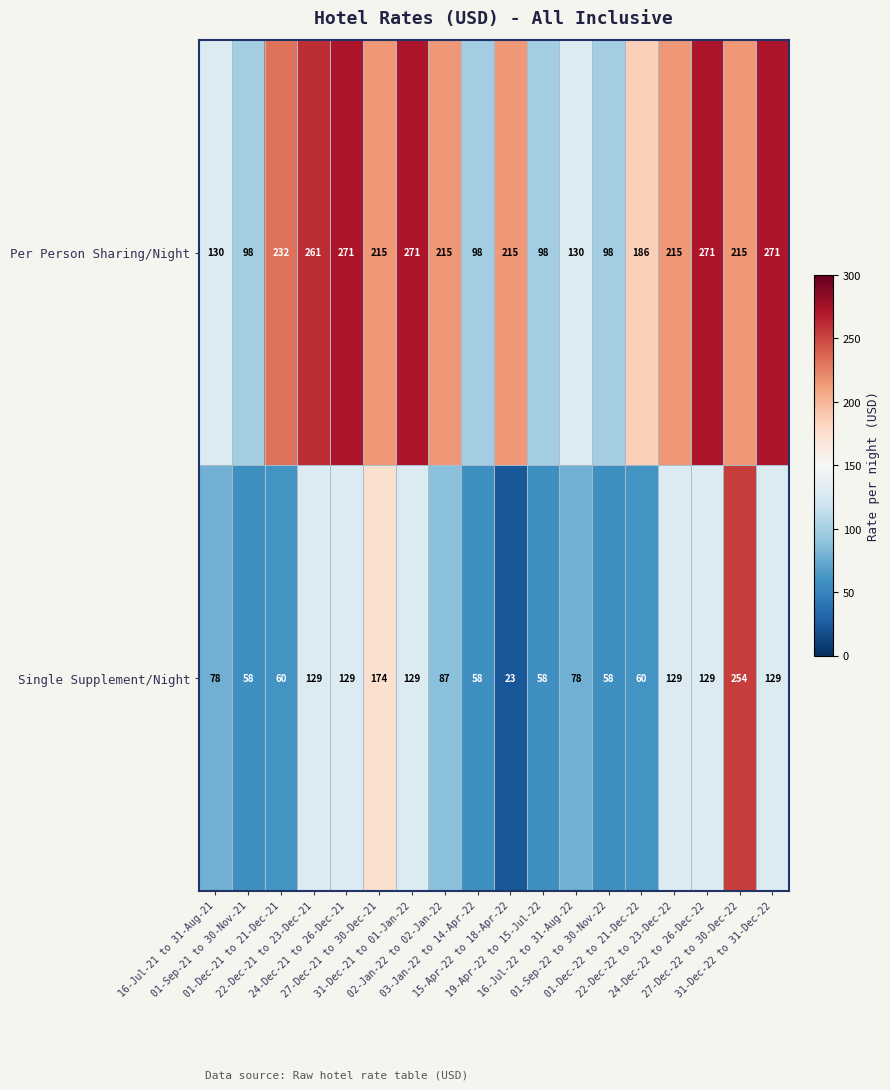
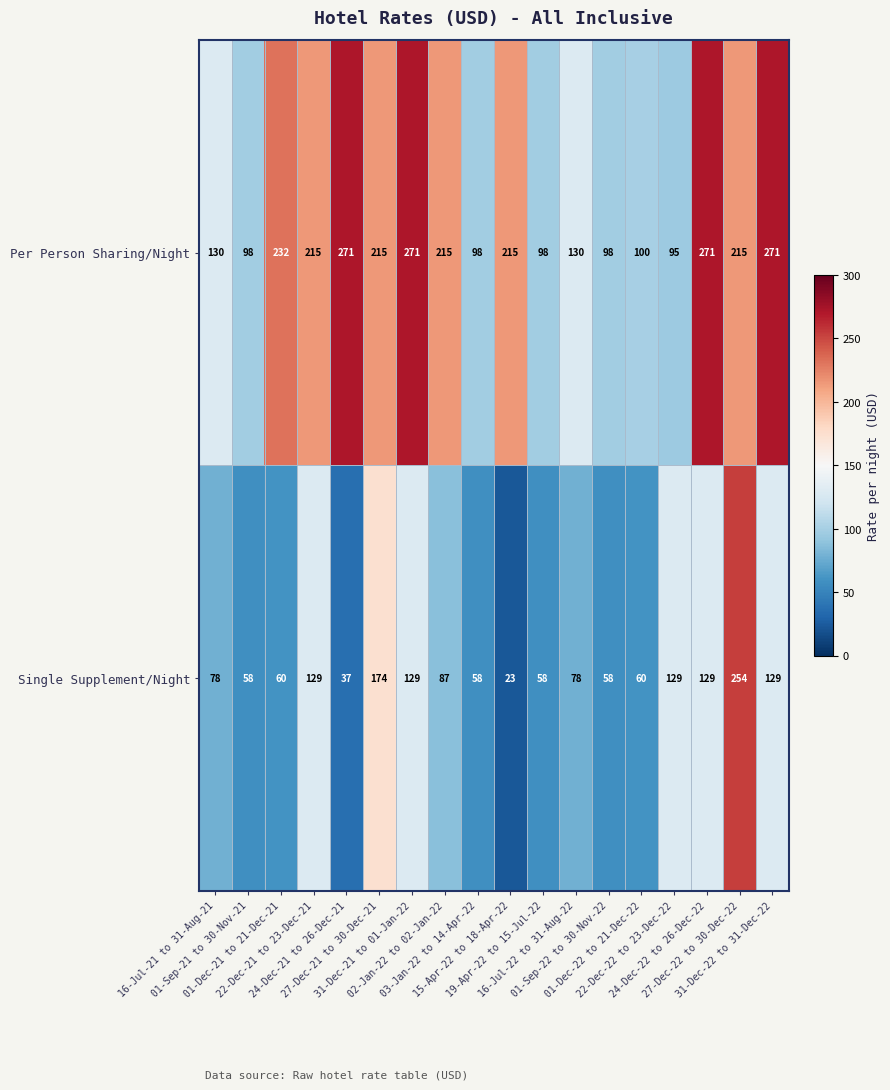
Per Person Sharing/Night, 22-Dec-21 to 23-Dec-21: 261 -> 215
Per Person Sharing/Night, 01-Dec-22 to 21-Dec-22: 186 -> 100
Per Person Sharing/Night, 22-Dec-22 to 23-Dec-22: 215 -> 95
Single Supplement/Night, 24-Dec-21 to 26-Dec-21: 129 -> 37
